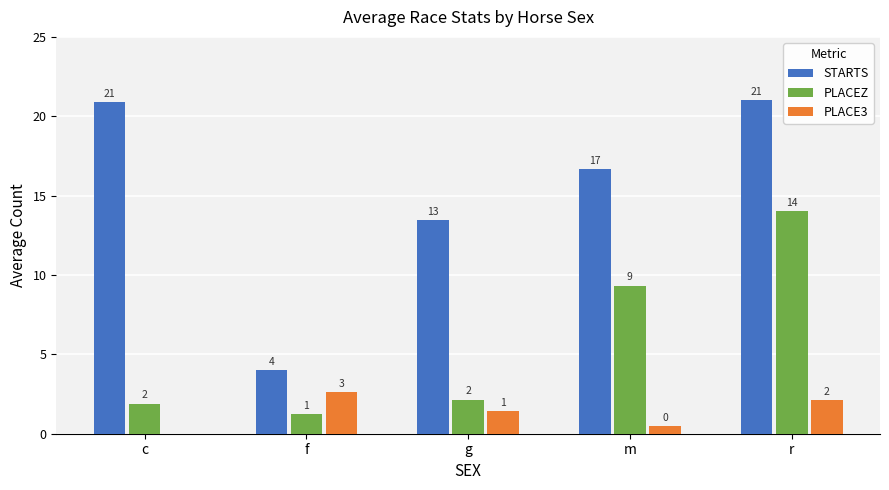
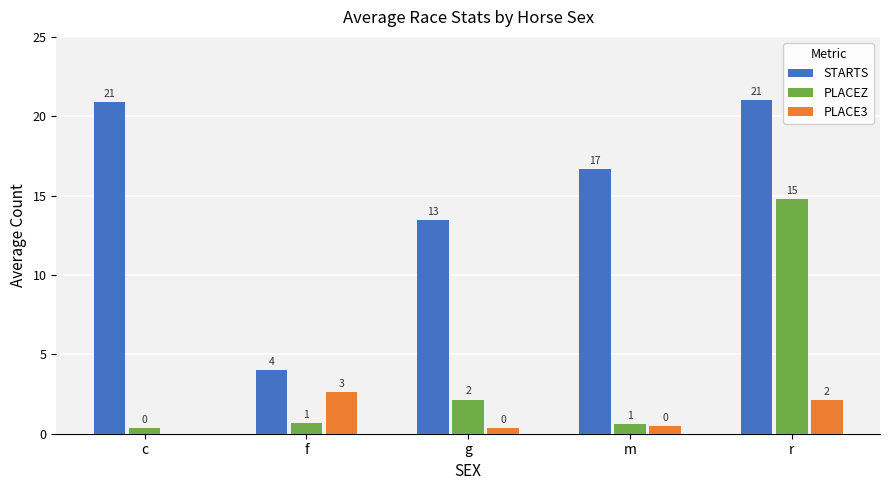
PLACEZ, c: 2 -> 0
PLACEZ, f: 1.3 -> 0.7
PLACE3, g: 1 -> 0
PLACEZ, m: 9 -> 1
PLACEZ, r: 14 -> 15
